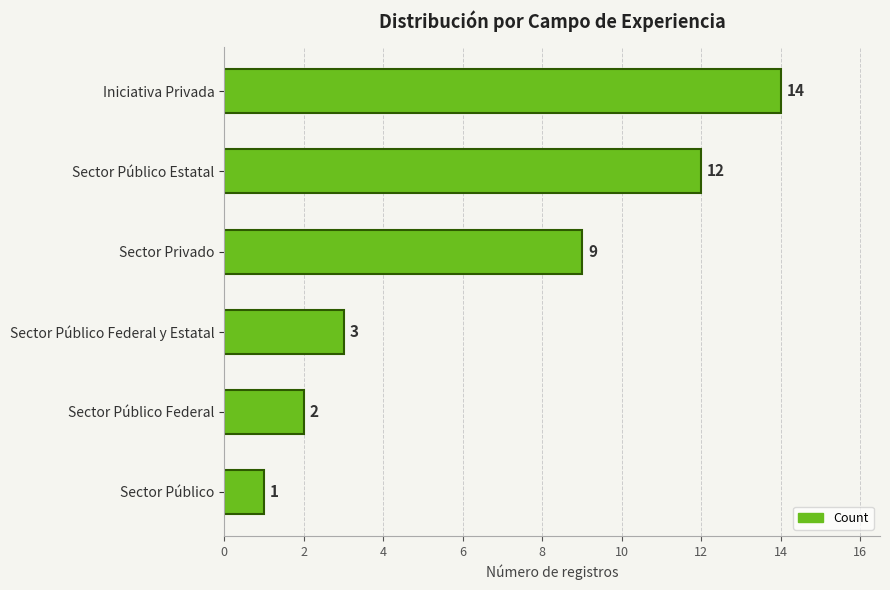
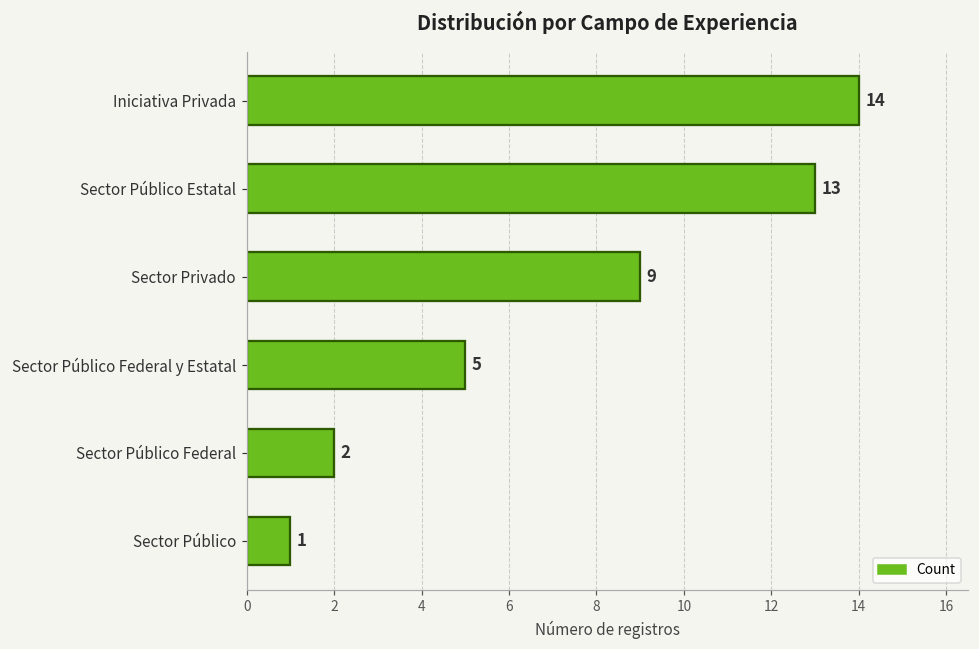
Sector Público Estatal: 12 -> 13
Sector Público Federal y Estatal: 3 -> 5
